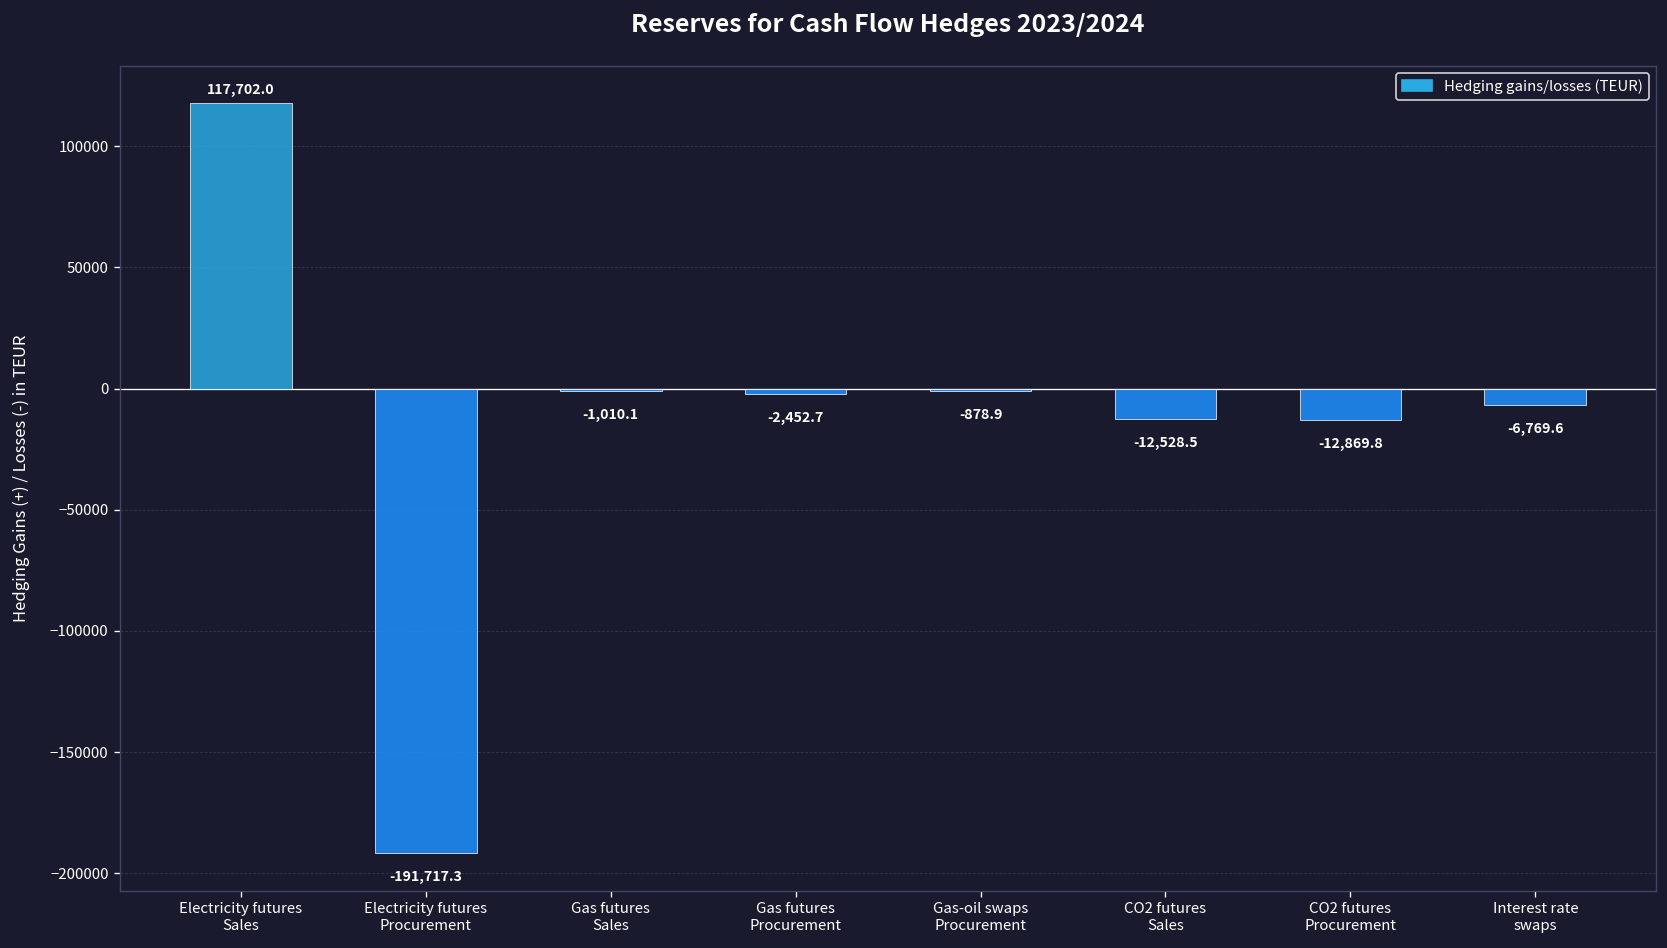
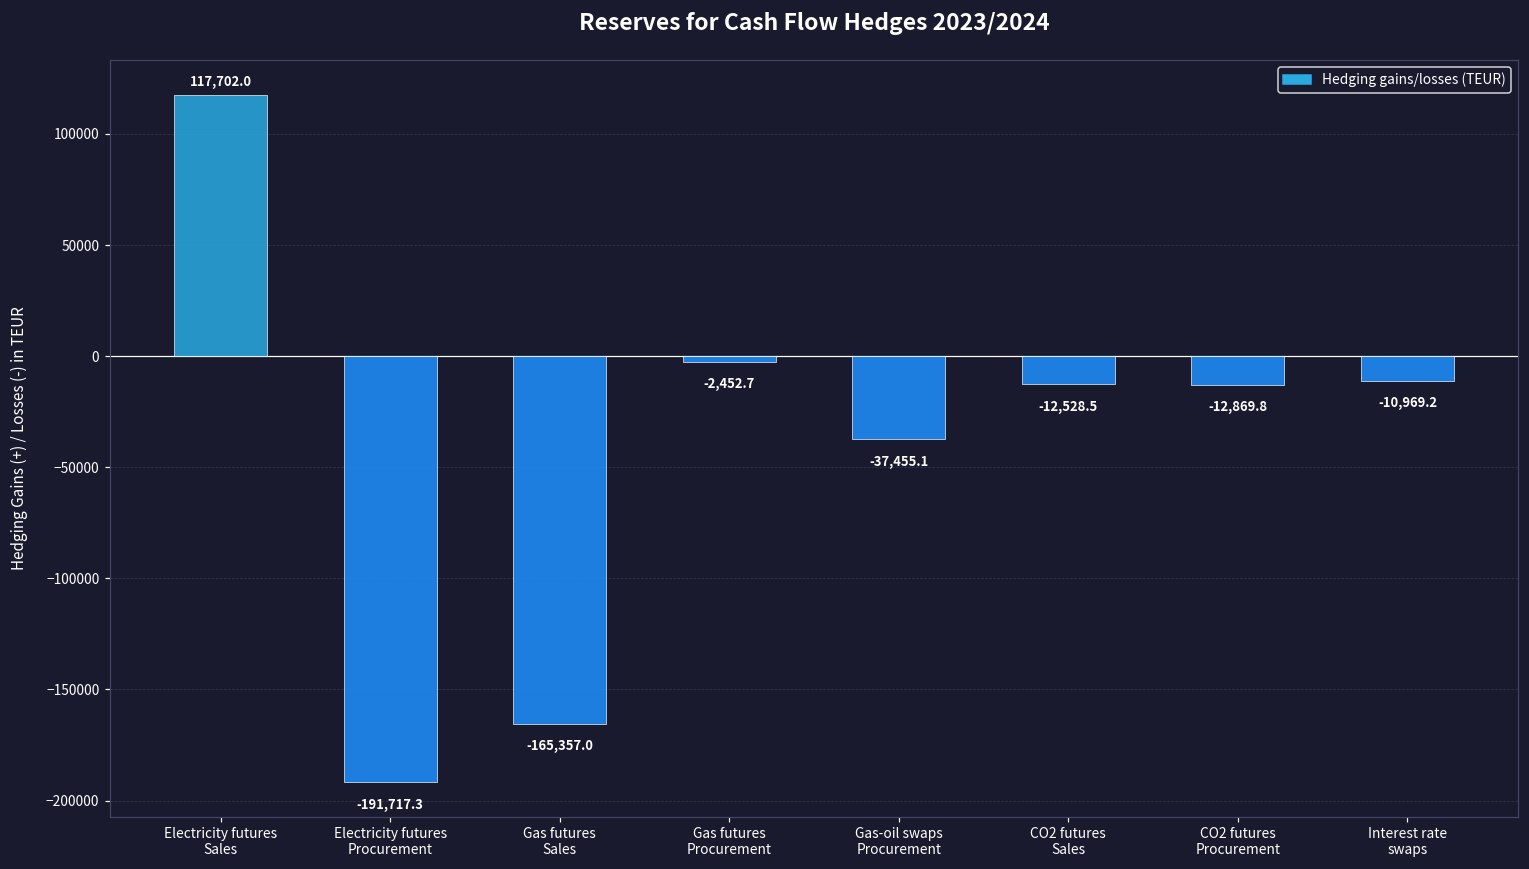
Gas futures Sales: -1,010.1 -> -165,357.0
Gas-oil swaps Procurement: -878.9 -> -37,455.1
Interest rate swaps: -6,769.6 -> -10,969.2
